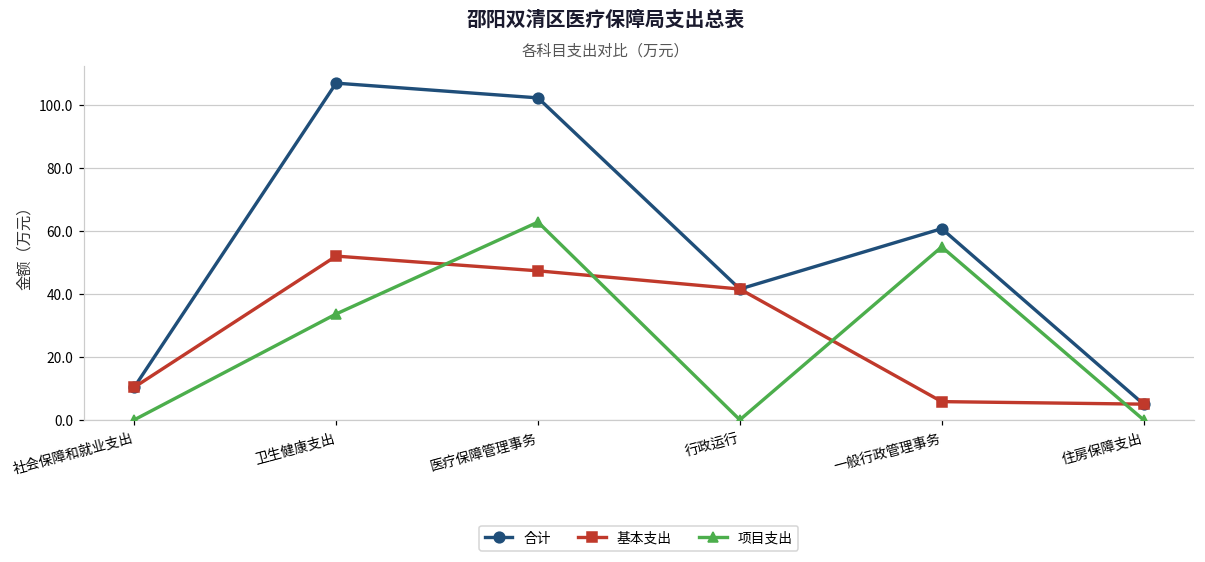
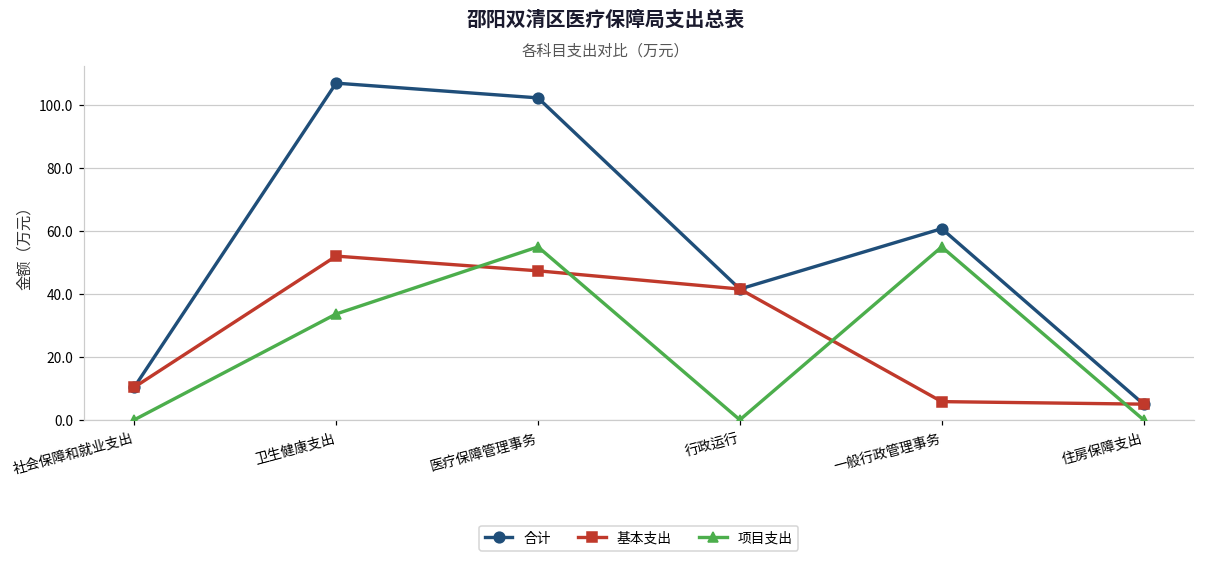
项目支出, 医疗保障管理事务: 63 -> 55
